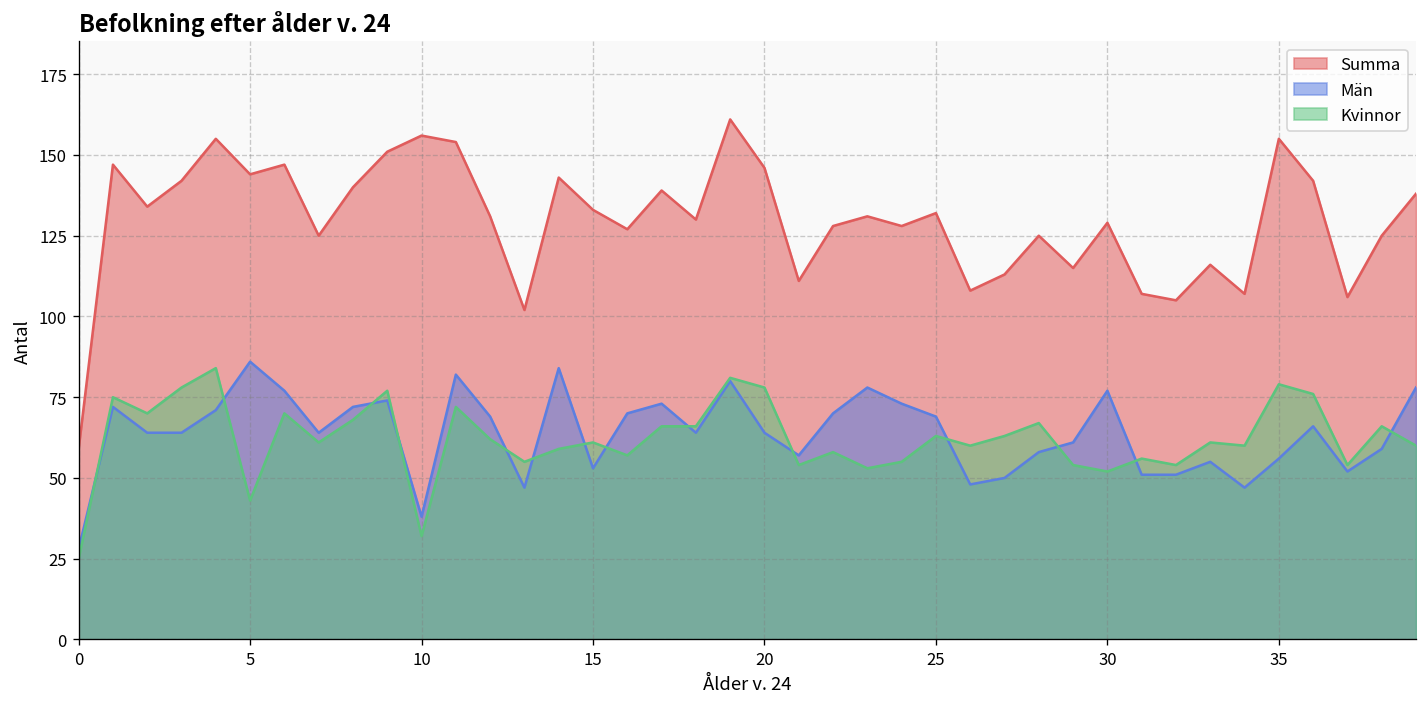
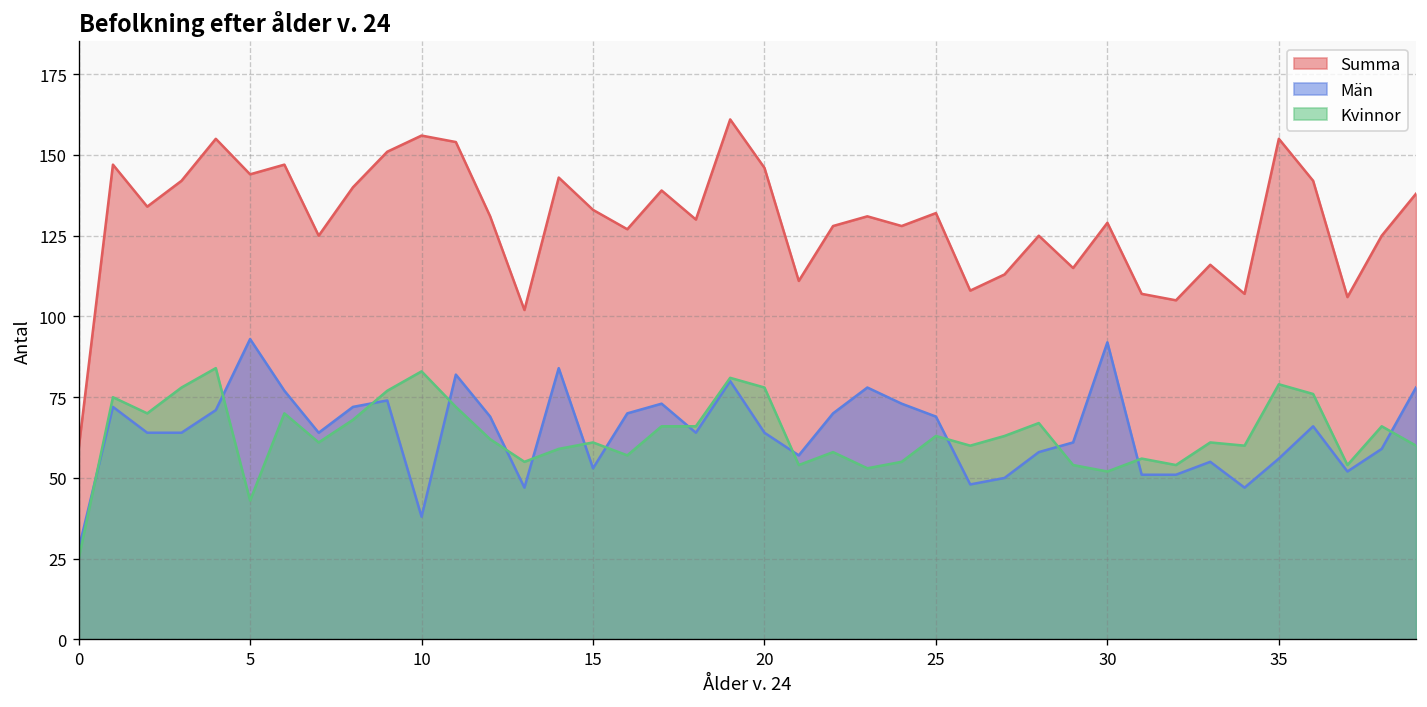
Män, 5: 86 -> 93
Kvinnor, 10: 32 -> 83
Män, 30: 77 -> 92
